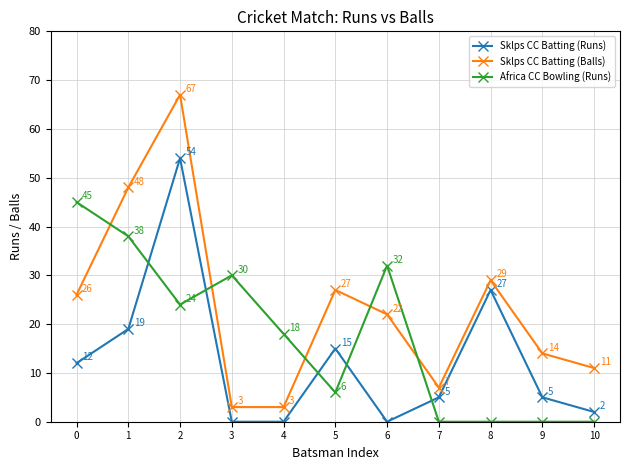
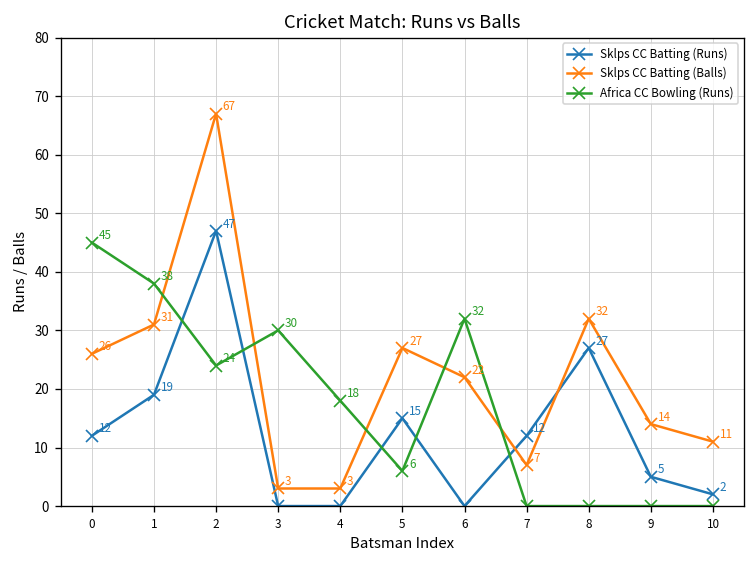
Sklps CC Batting (Balls), 1: 48 -> 31
Sklps CC Batting (Runs), 2: 54 -> 47
Sklps CC Batting (Runs), 7: 5 -> 12
Sklps CC Batting (Balls), 8: 29 -> 32
